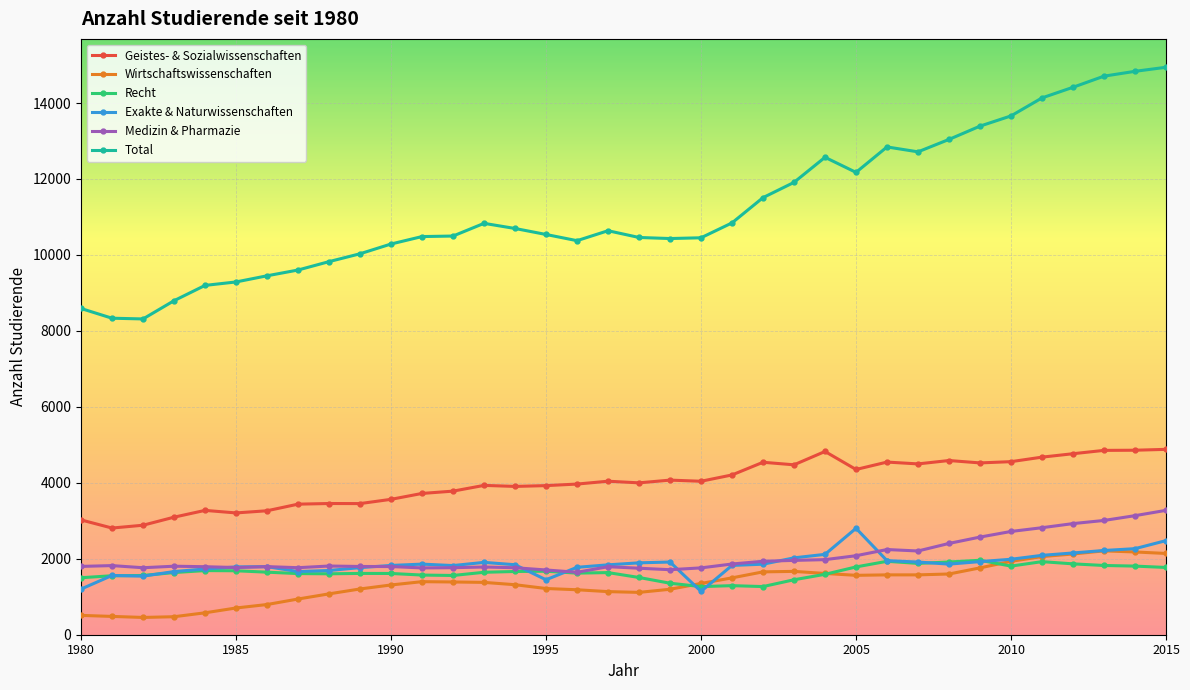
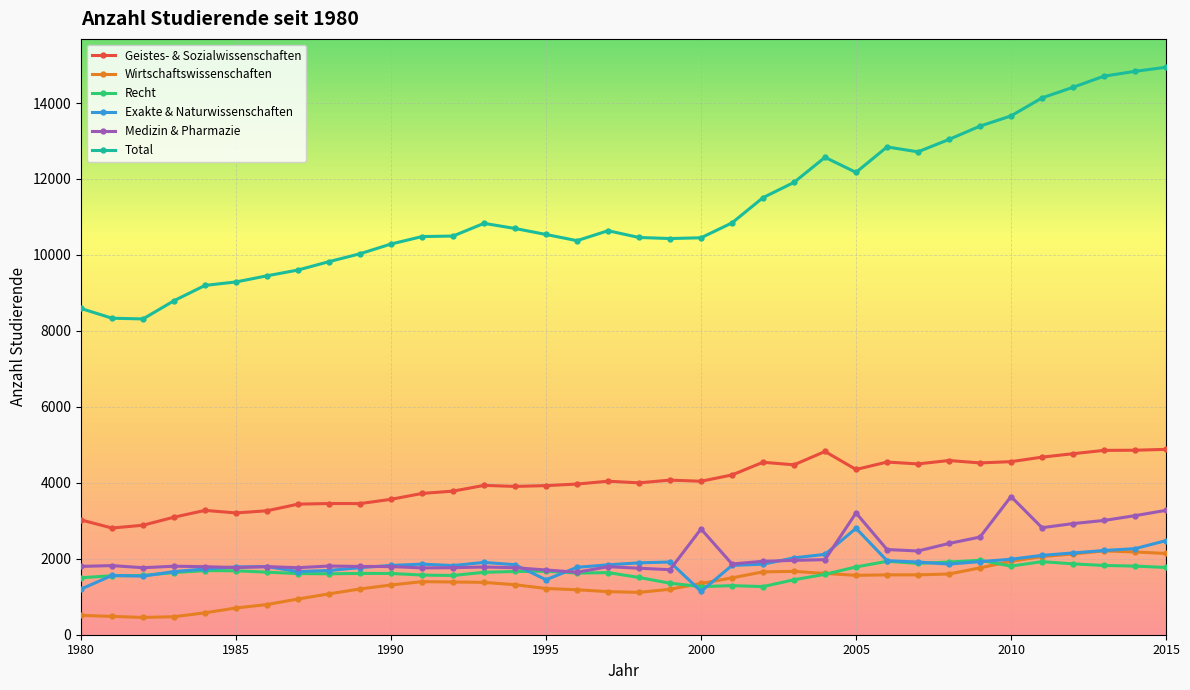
Medizin & Pharmazie, 2000: 1800 -> 2800
Medizin & Pharmazie, 2005: 2100 -> 3200
Medizin & Pharmazie, 2010: 2700 -> 3600
